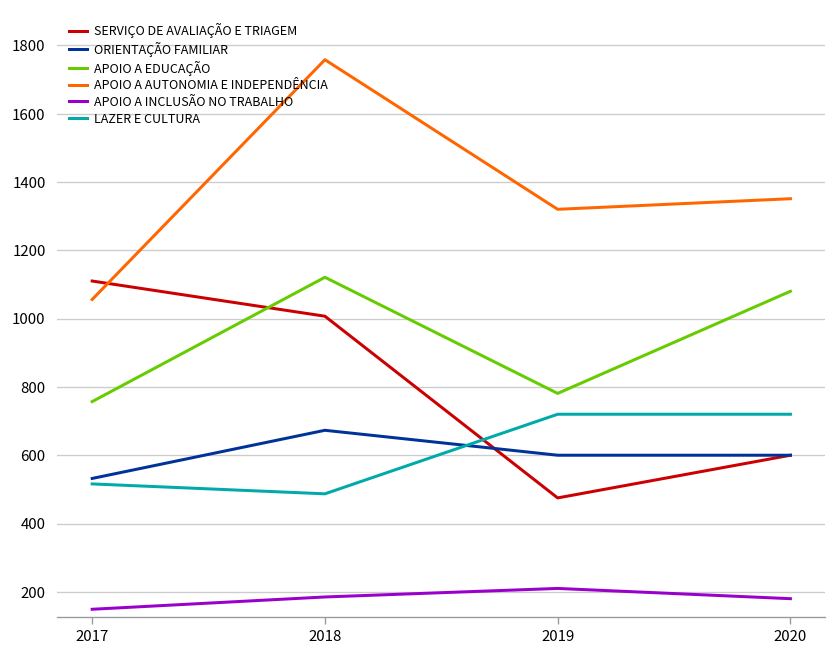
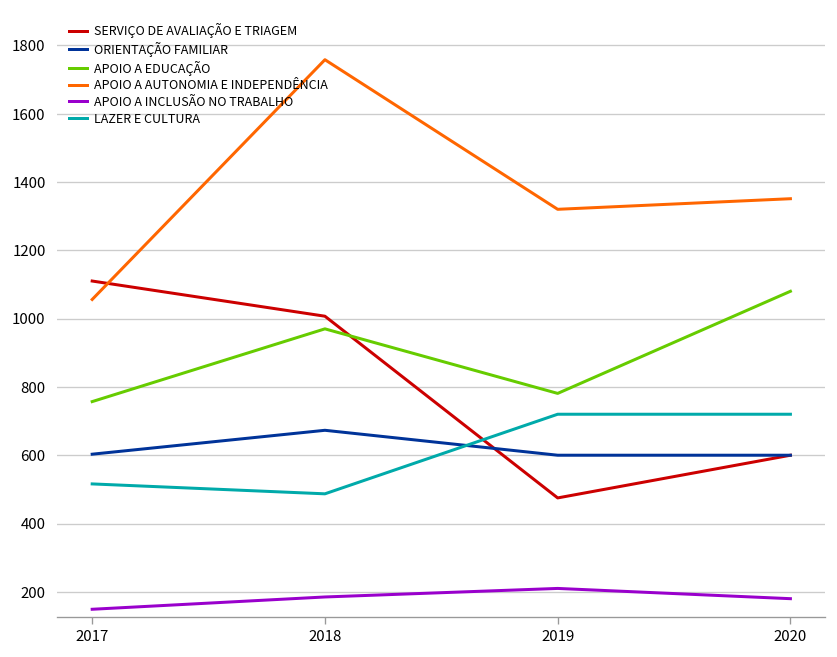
ORIENTAÇÃO FAMILIAR, 2017: 530 -> 600
APOIO A EDUCAÇÃO, 2018: 1120 -> 970
